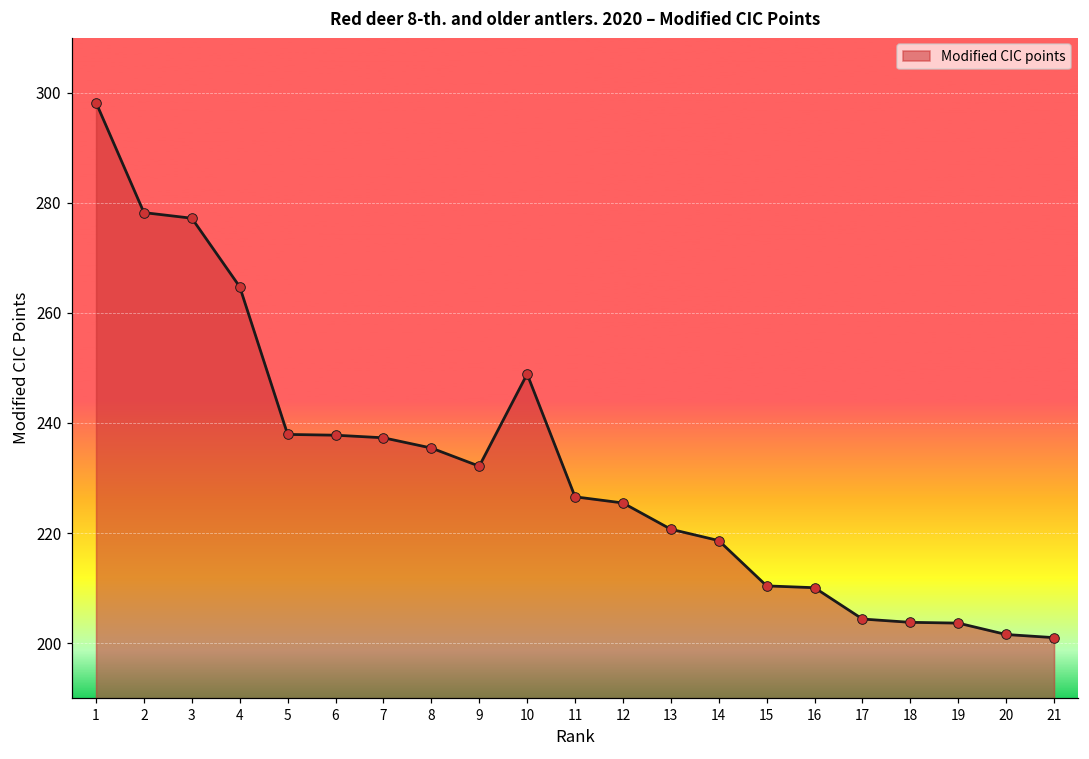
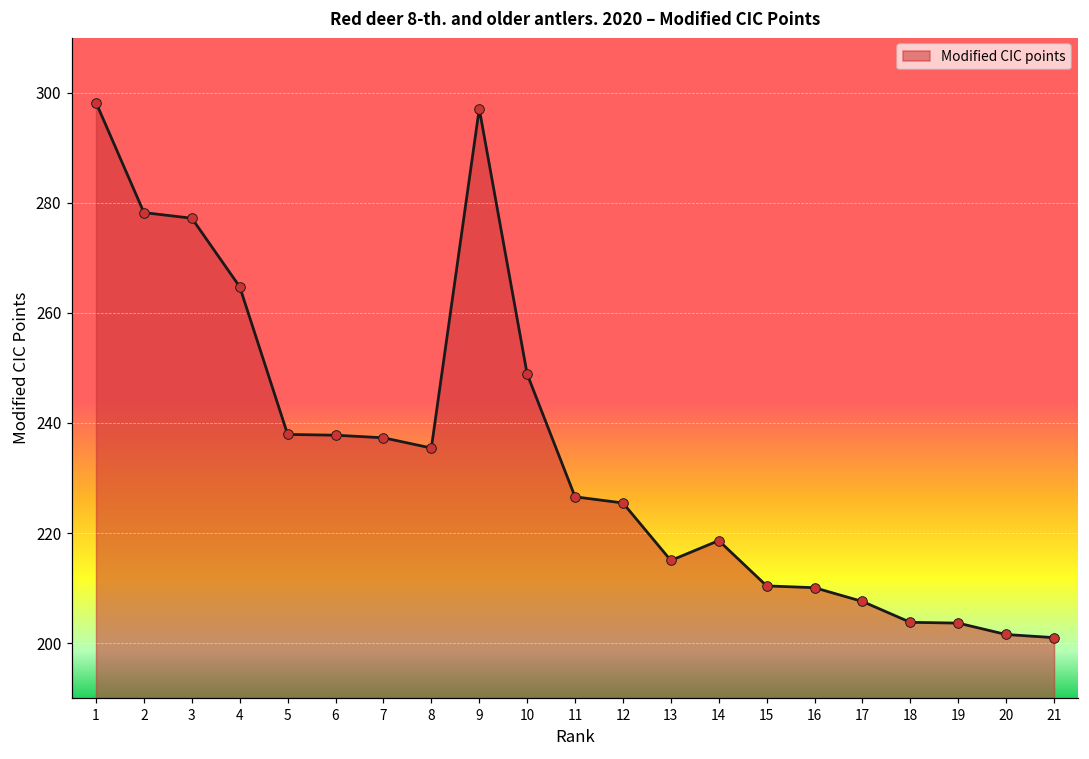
9: 232 -> 297
13: 221 -> 215
17: 204 -> 208
